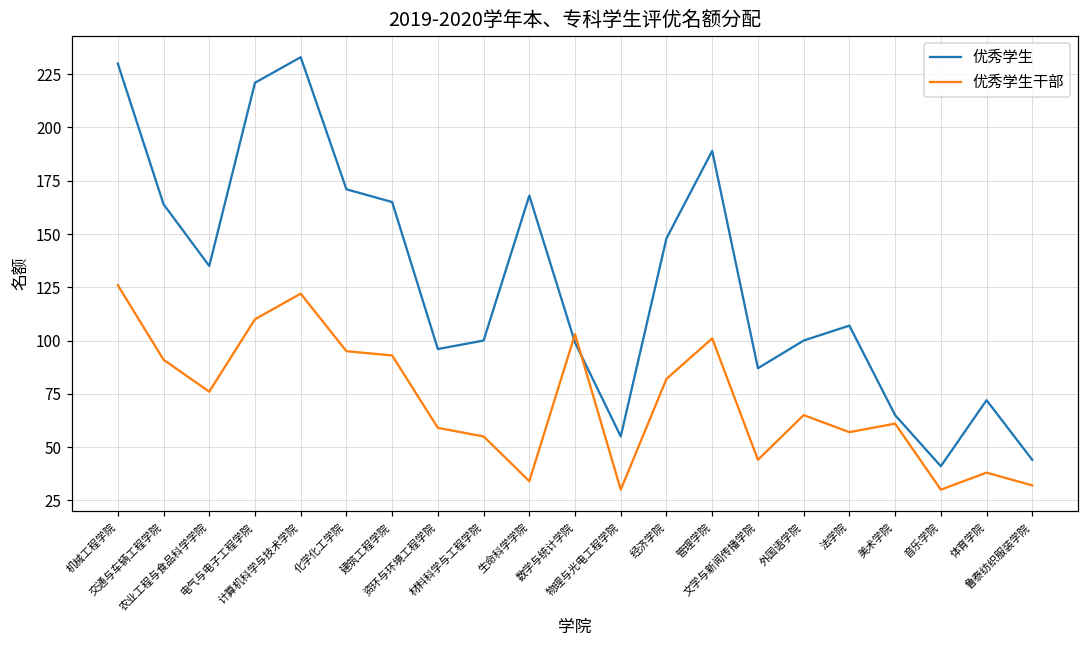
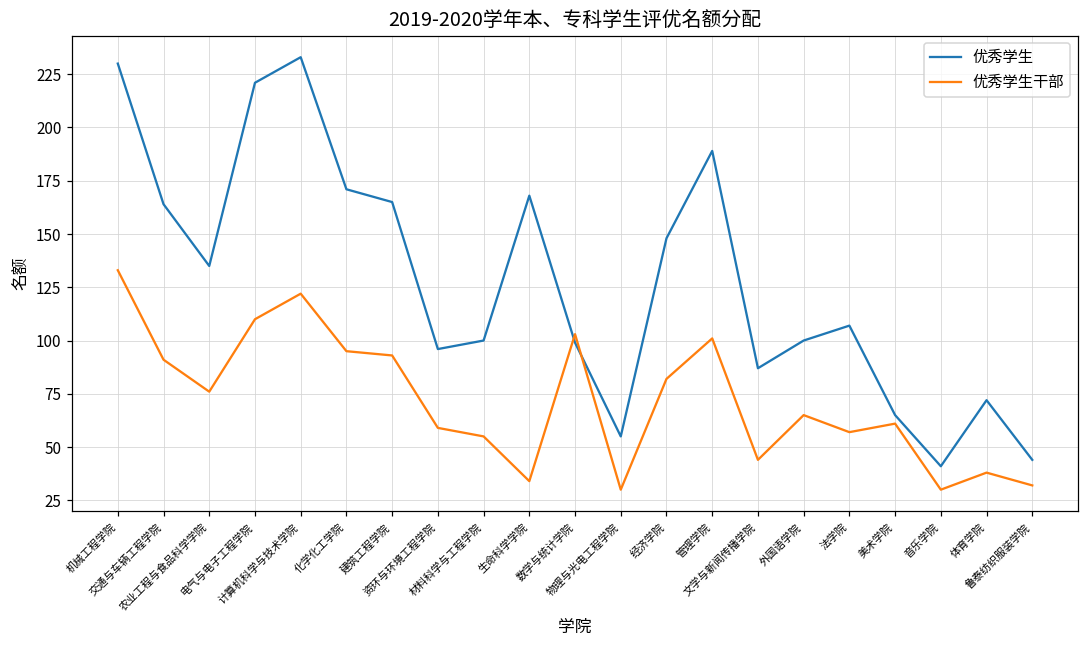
优秀学生干部, 机械工程学院: 126 -> 133
